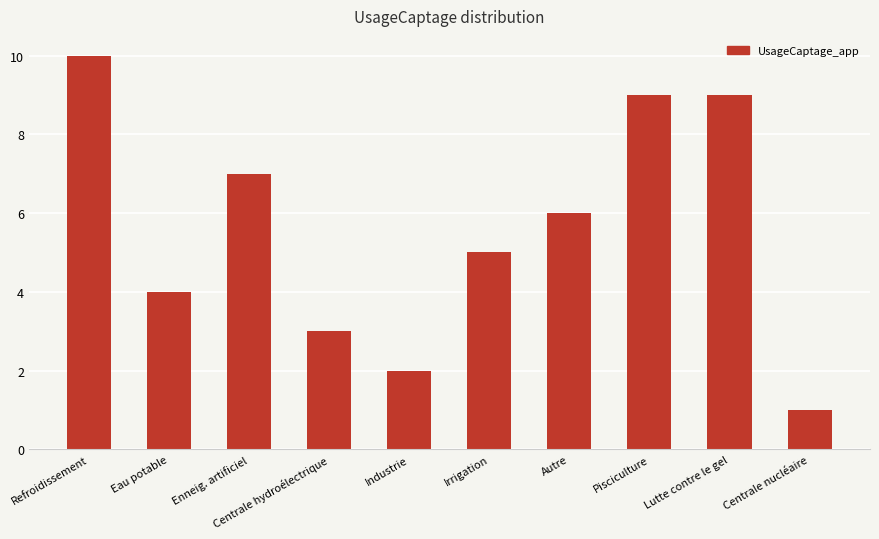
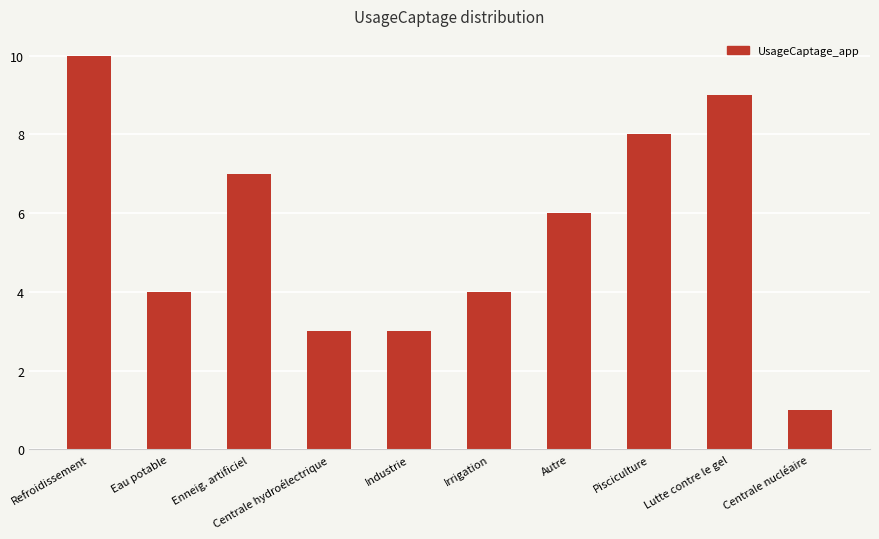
Industrie: 2 -> 3
Irrigation: 5 -> 4
Pisciculture: 9 -> 8
